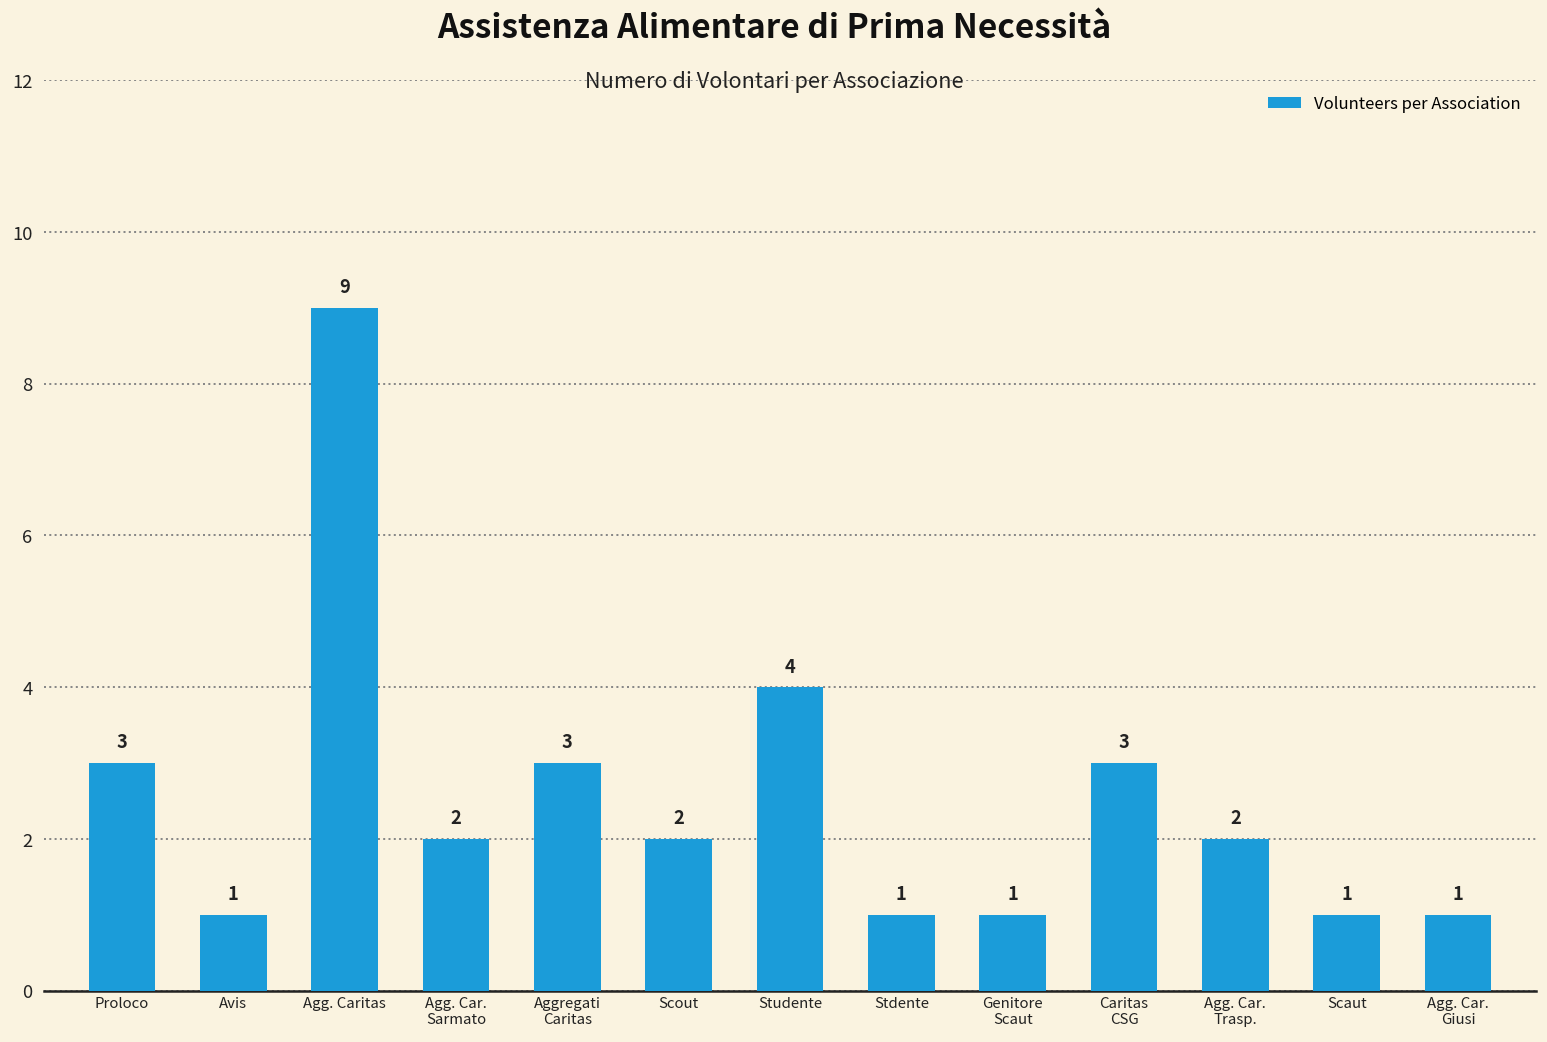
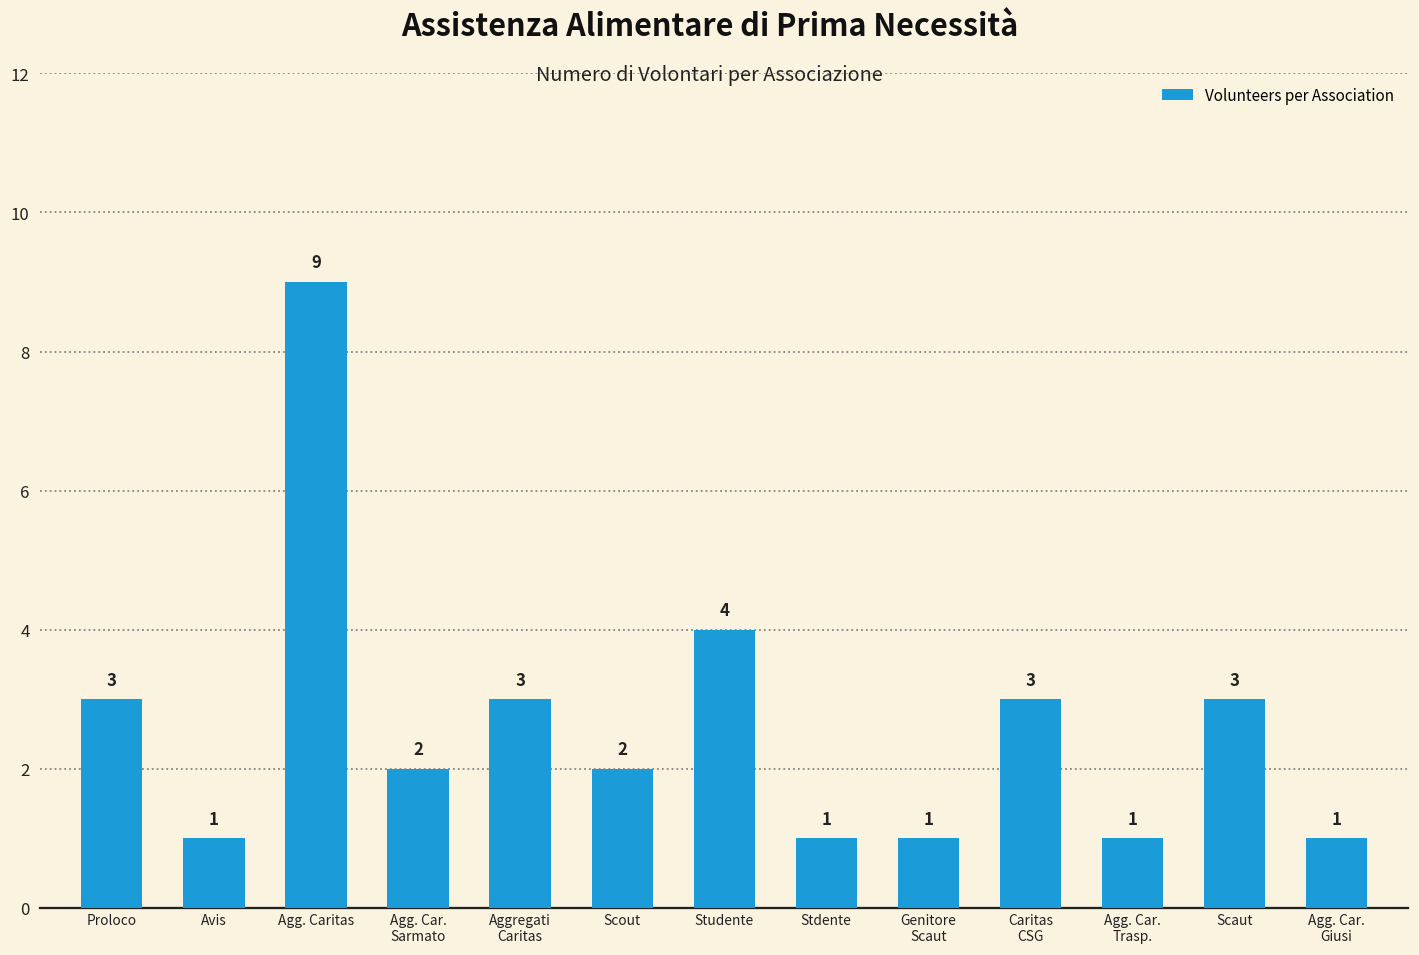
Agg. Car. Trasp.: 2 -> 1
Scaut: 1 -> 3
